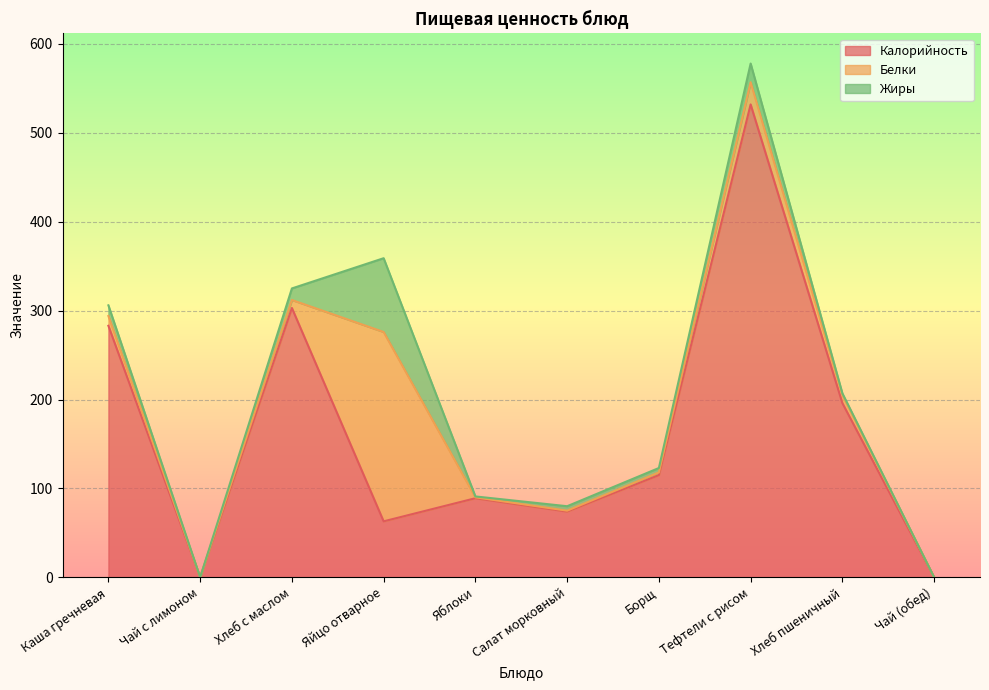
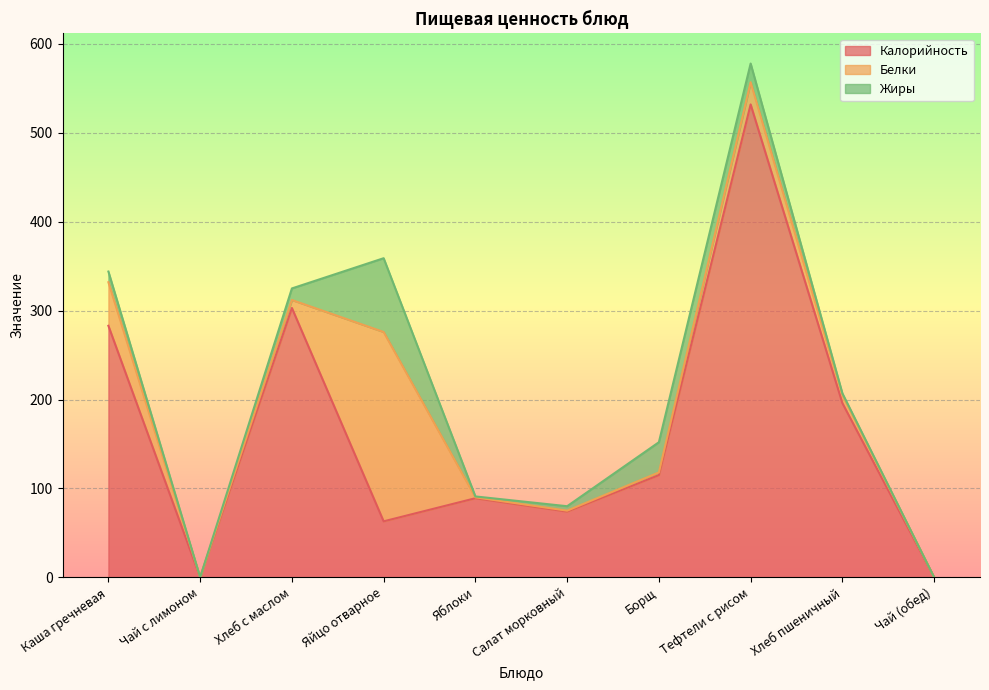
Белки, Каша гречневая: 10 -> 50
Жиры, Борщ: 10 -> 30
